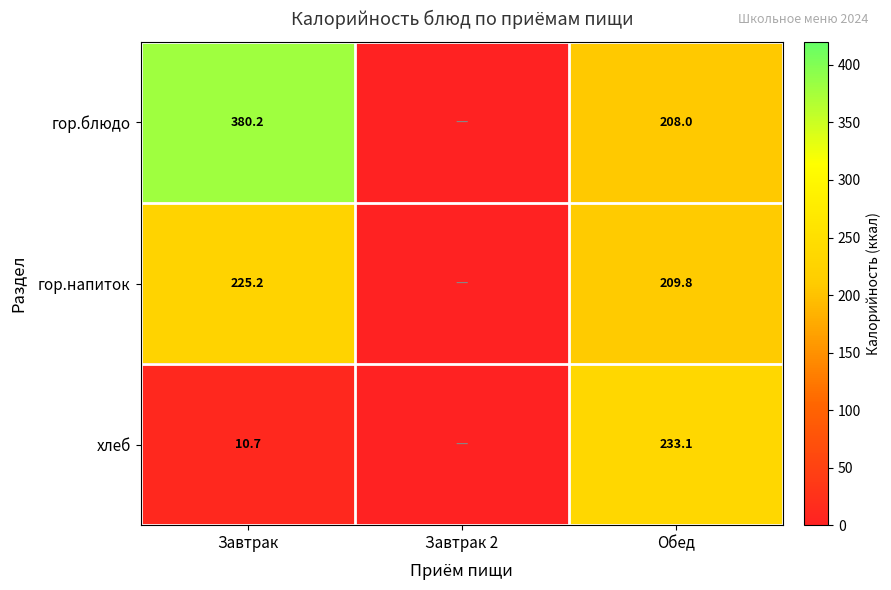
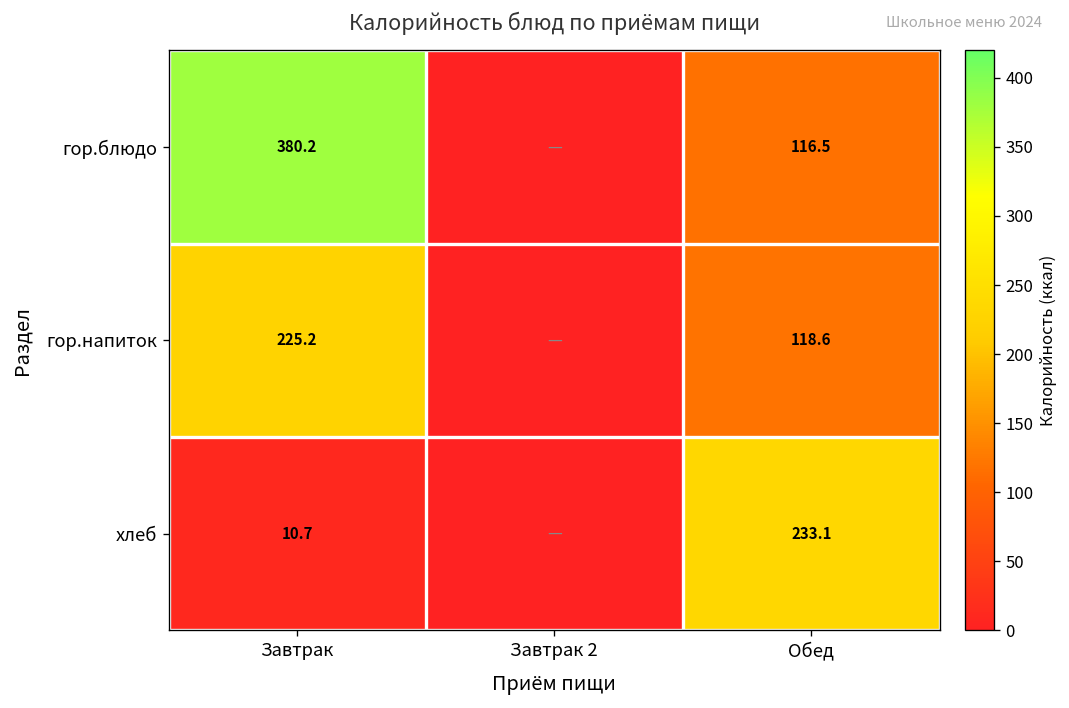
гор.блюдо, Обед: 208.0 -> 116.5
гор.напиток, Обед: 209.8 -> 118.6
